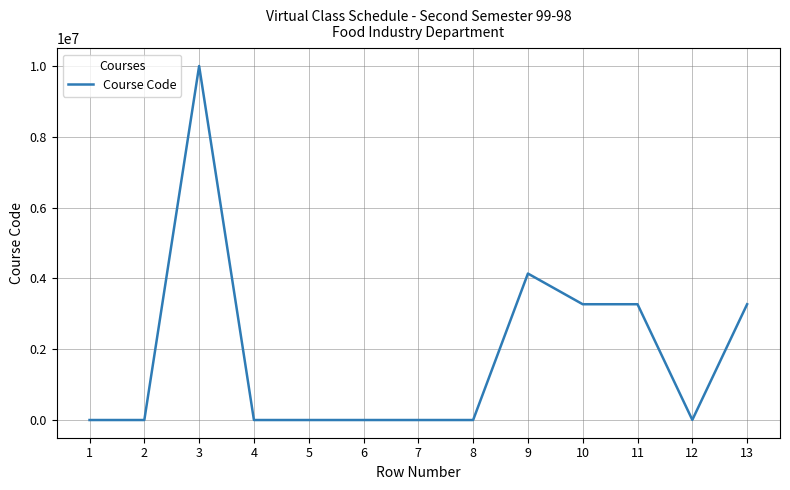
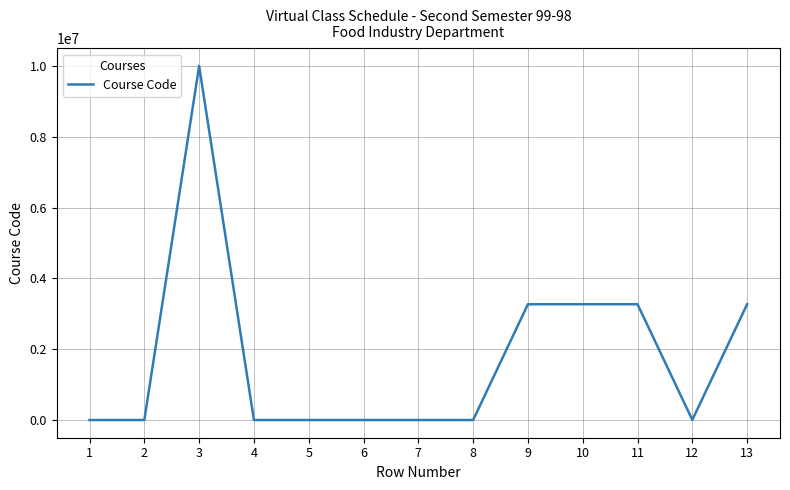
9: 4100000 -> 3300000
